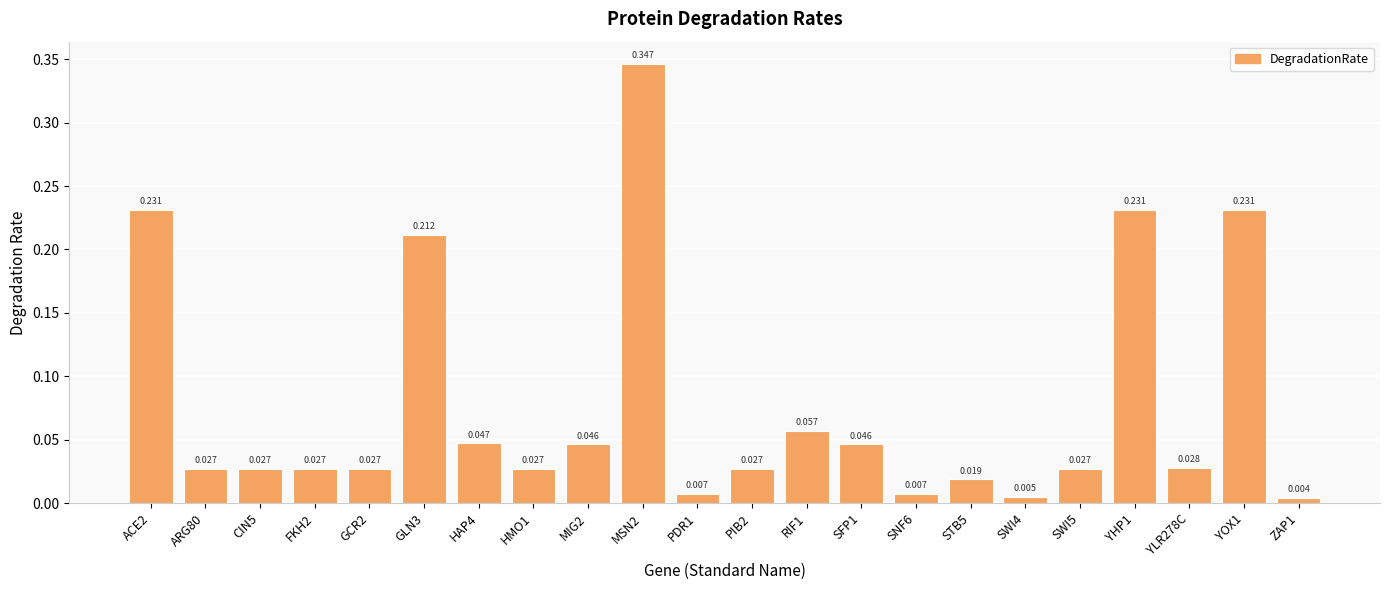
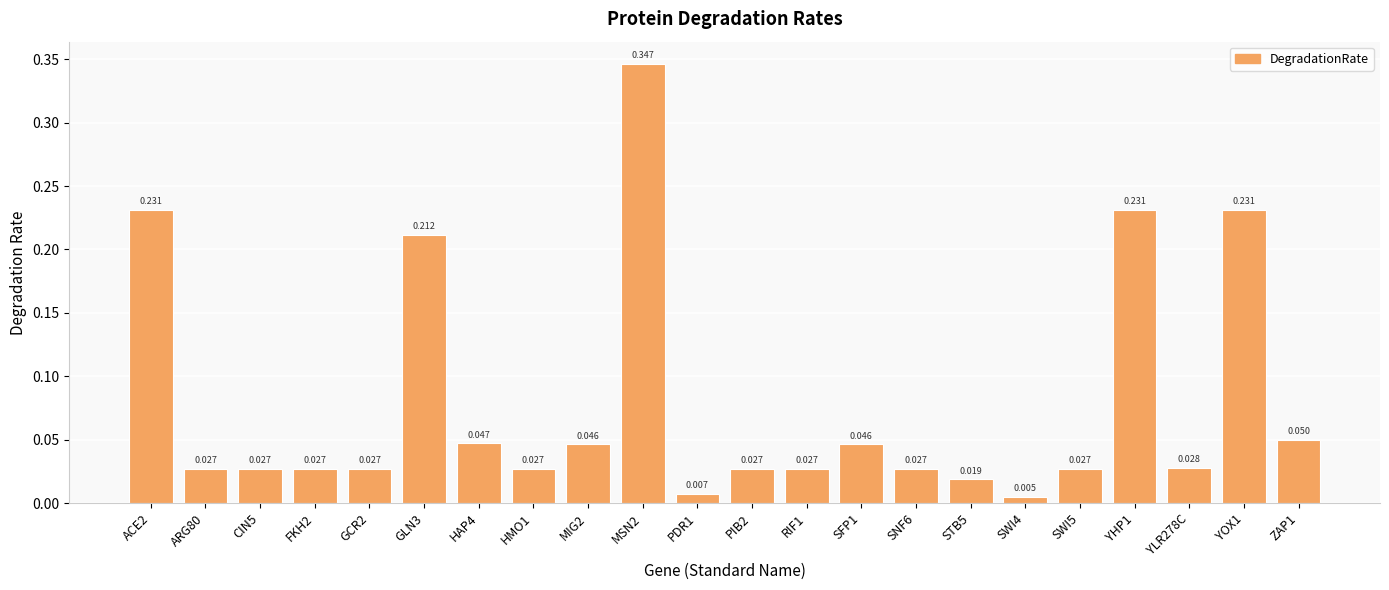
RIF1: 0.057 -> 0.027
SNF6: 0.007 -> 0.027
ZAP1: 0.004 -> 0.050
